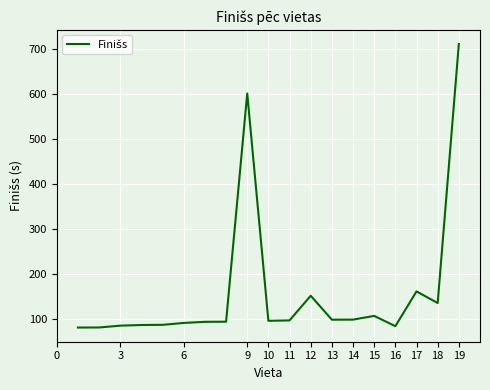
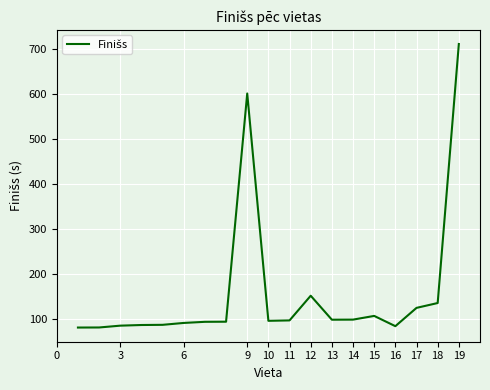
17: 160 -> 120
